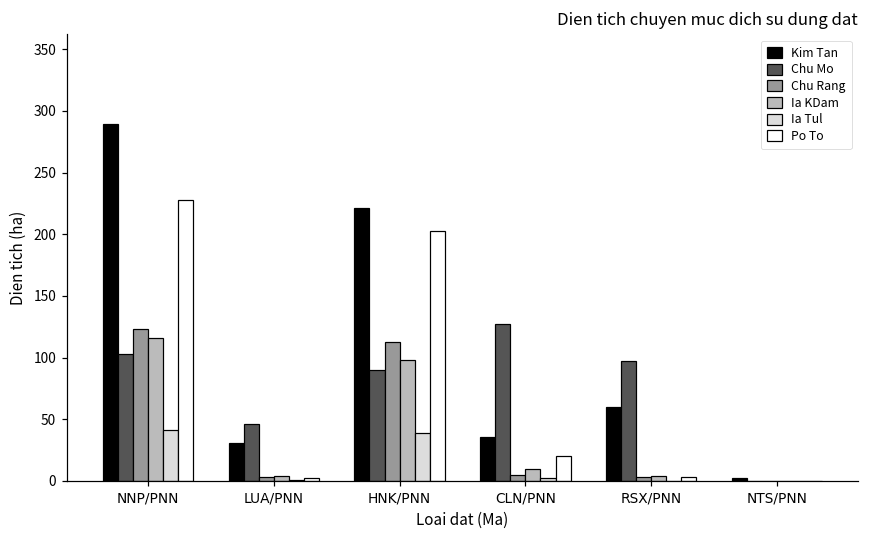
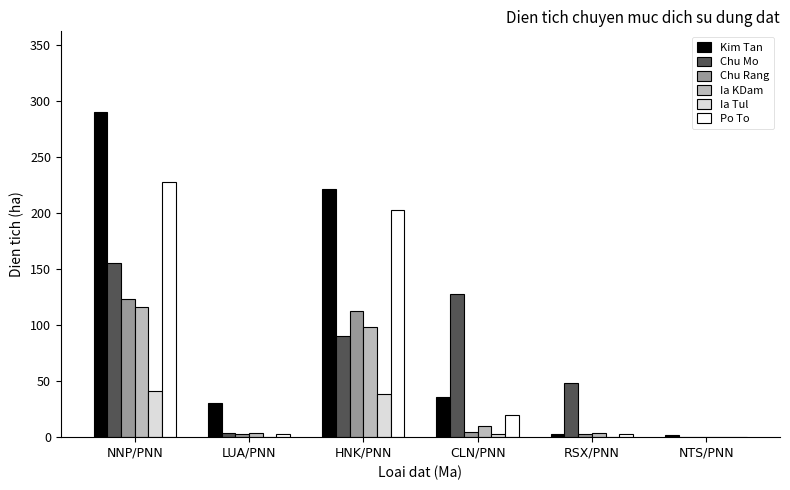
Chu Mo, NNP/PNN: 103 -> 155
Chu Mo, LUA/PNN: 46 -> 4
Kim Tan, RSX/PNN: 60 -> 3
Chu Mo, RSX/PNN: 97 -> 48
